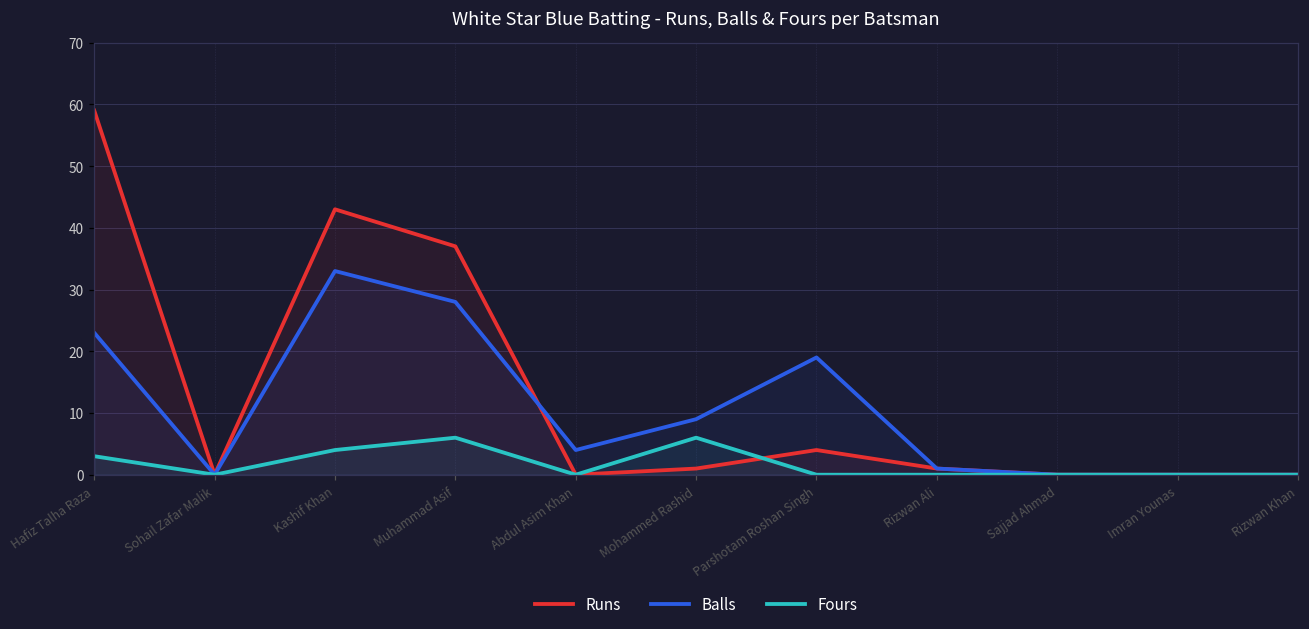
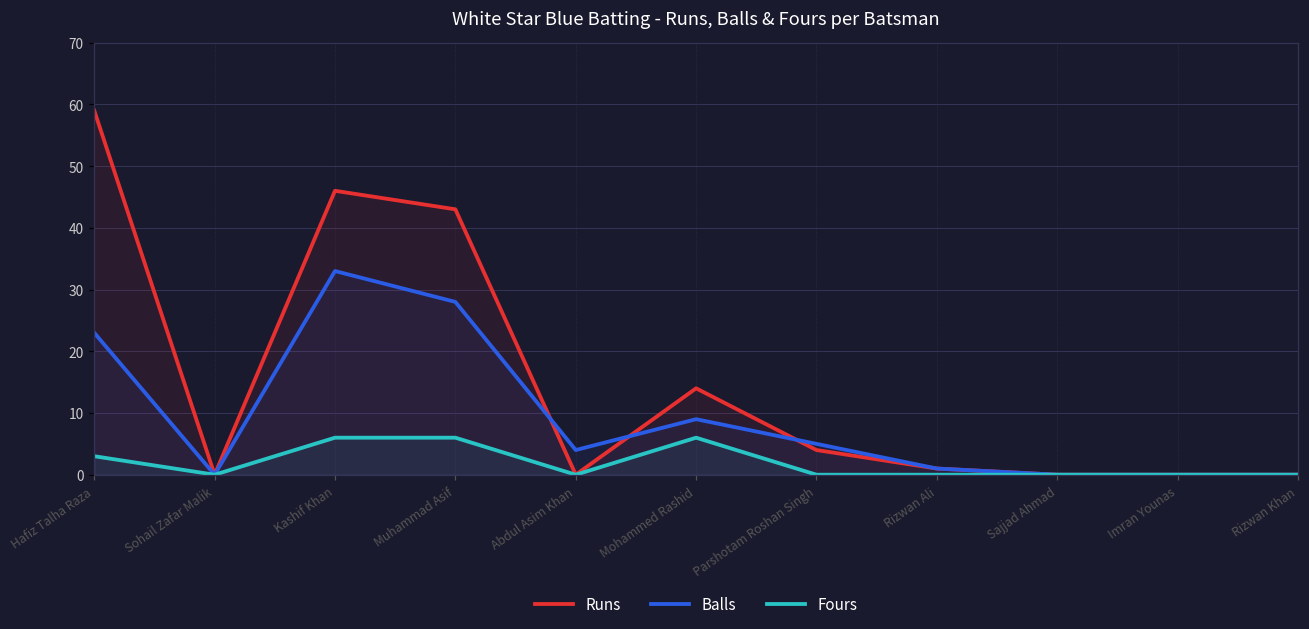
Runs, Kashif Khan: 43 -> 46
Fours, Kashif Khan: 4 -> 6
Runs, Muhammad Asif: 37 -> 43
Runs, Mohammed Rashid: 1 -> 14
Balls, Parshotam Roshan Singh: 19 -> 5
